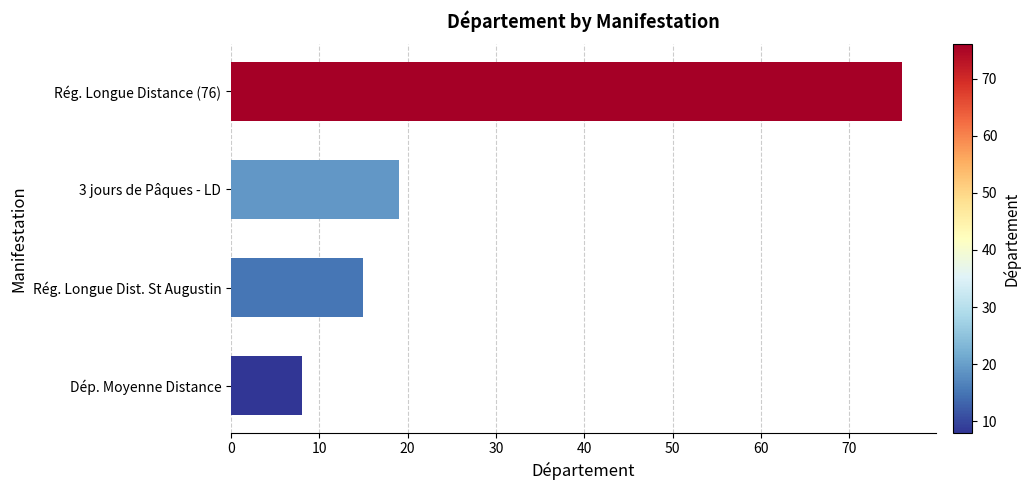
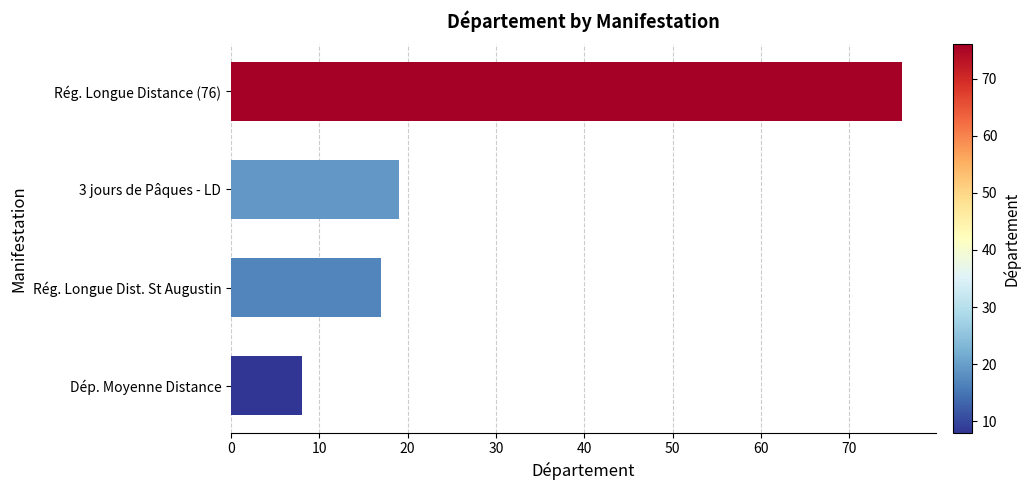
Rég. Longue Dist. St Augustin: 15 -> 17
